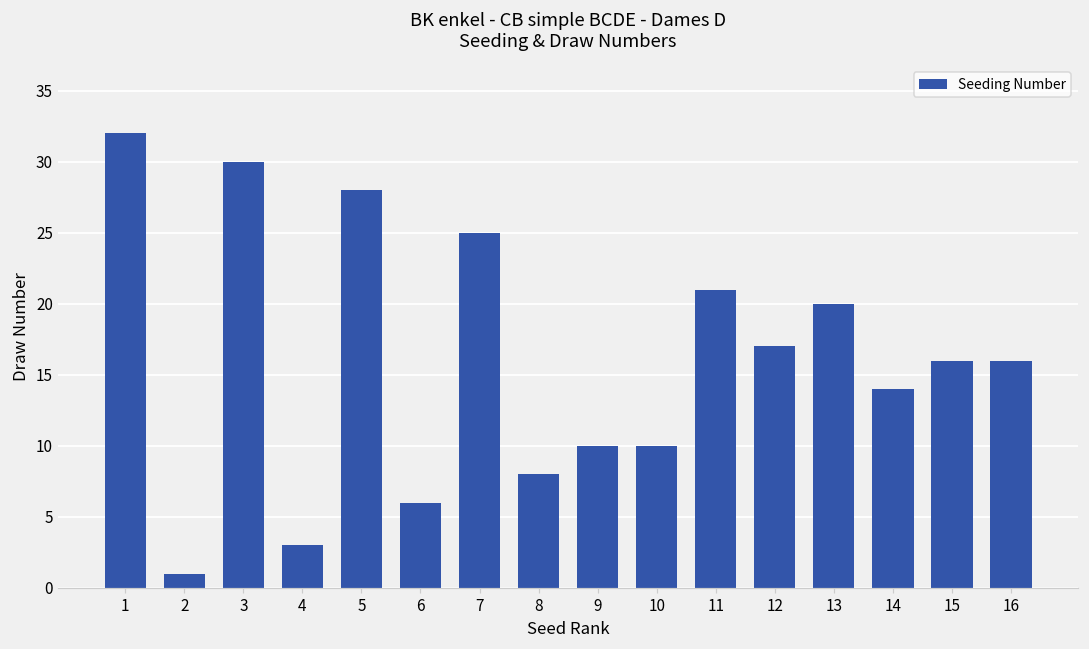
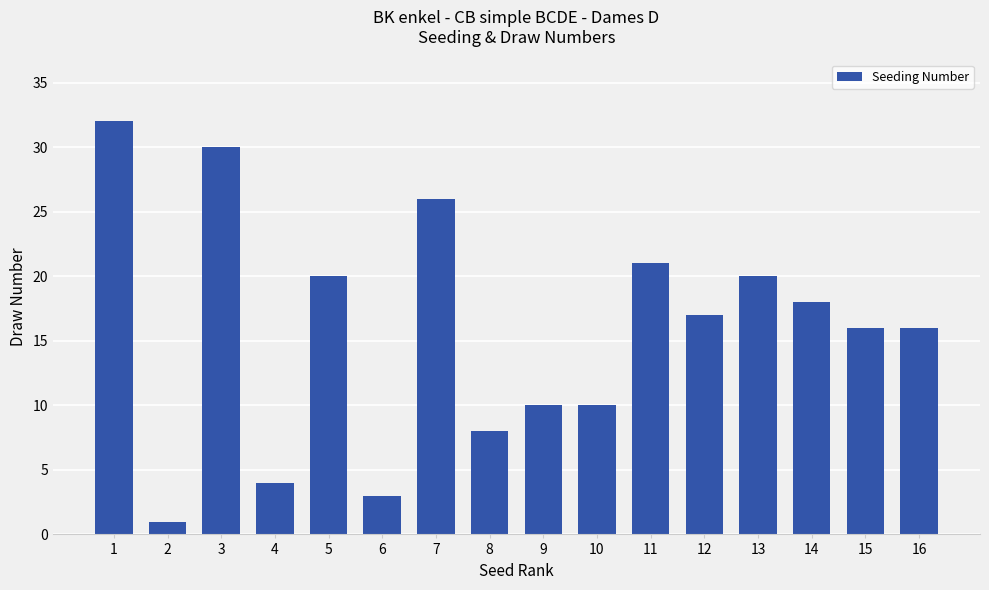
4: 3 -> 4
5: 28 -> 20
6: 6 -> 3
7: 25 -> 26
14: 14 -> 18
